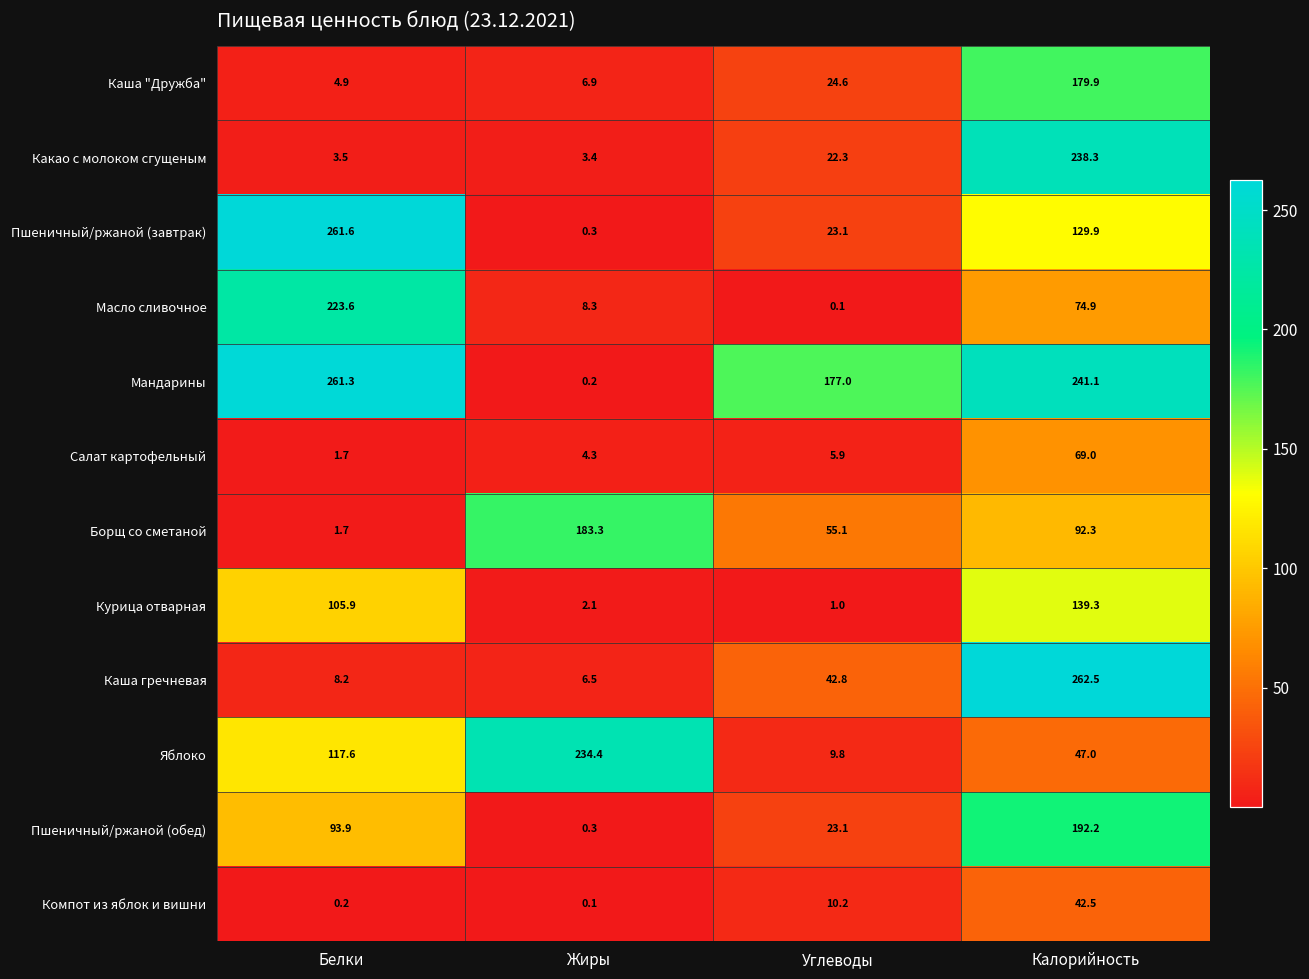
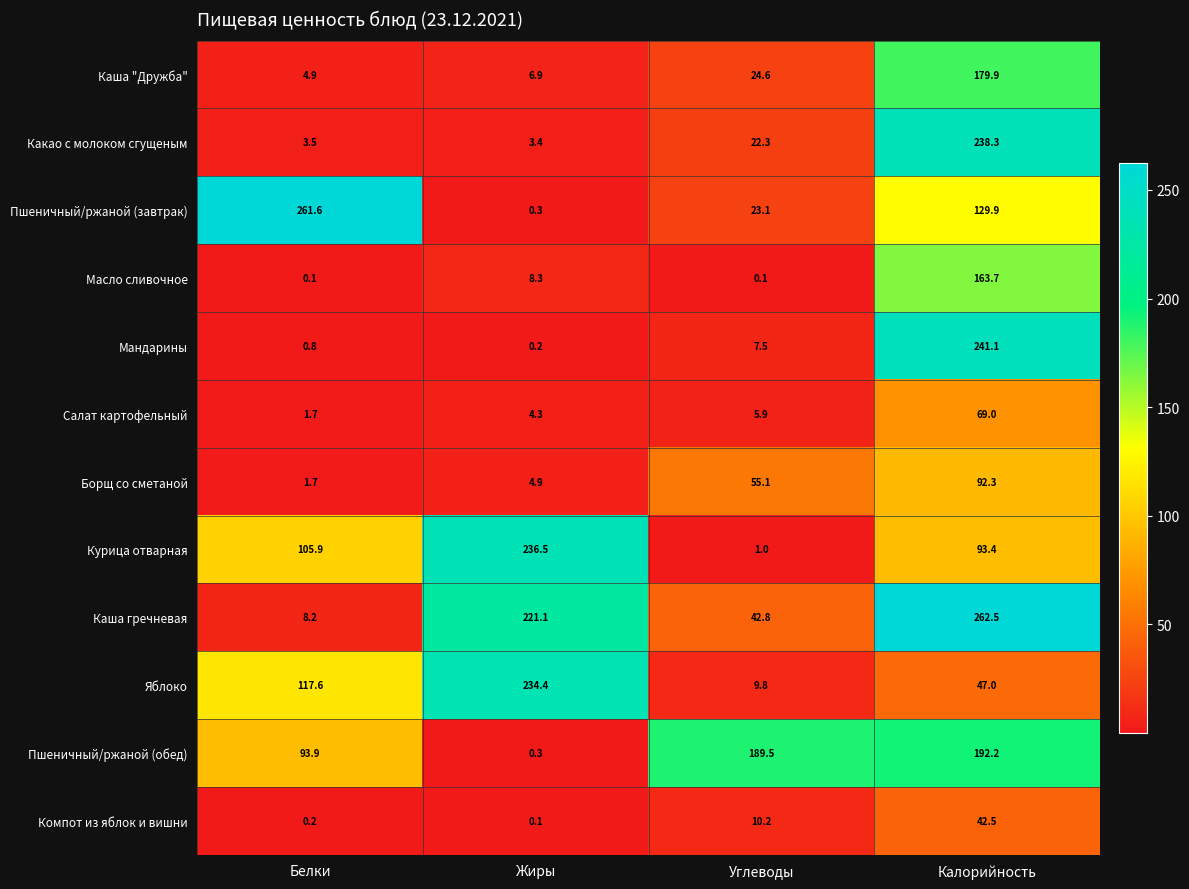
Масло сливочное, Белки: 223.6 -> 0.1
Масло сливочное, Калорийность: 74.9 -> 163.7
Мандарины, Белки: 261.3 -> 0.8
Мандарины, Углеводы: 177.0 -> 7.5
Борщ со сметаной, Жиры: 183.3 -> 4.9
Курица отварная, Жиры: 2.1 -> 236.5
Курица отварная, Калорийность: 139.3 -> 93.4
Каша гречневая, Жиры: 6.5 -> 221.1
Пшеничный/ржаной (обед), Углеводы: 23.1 -> 189.5
